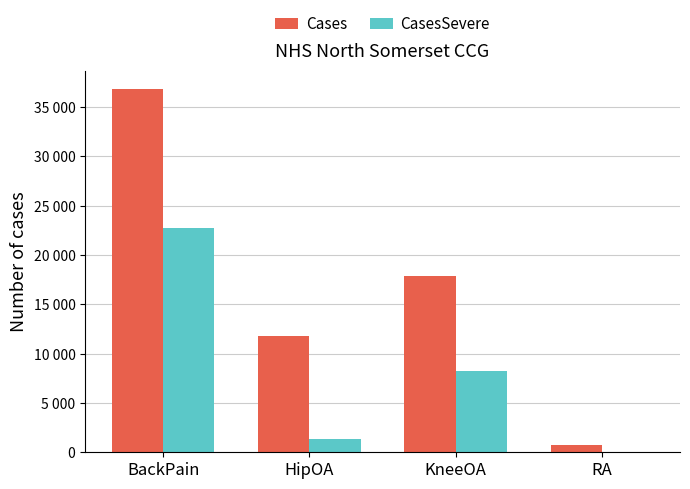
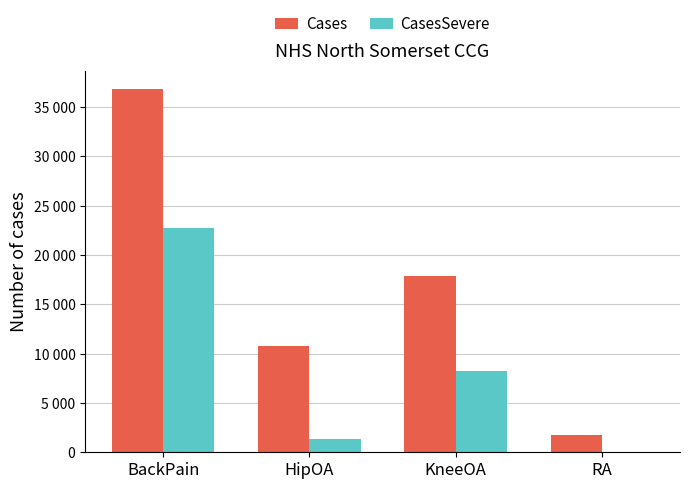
Cases, HipOA: 12000 -> 11000
Cases, RA: 1000 -> 2000
